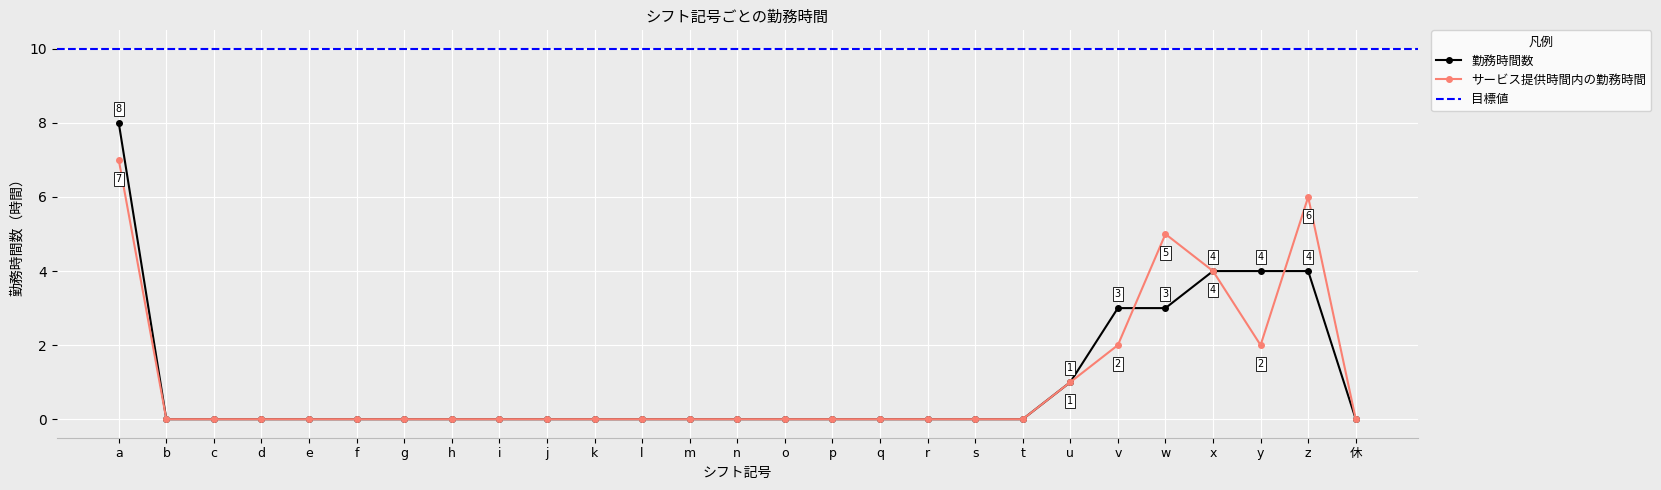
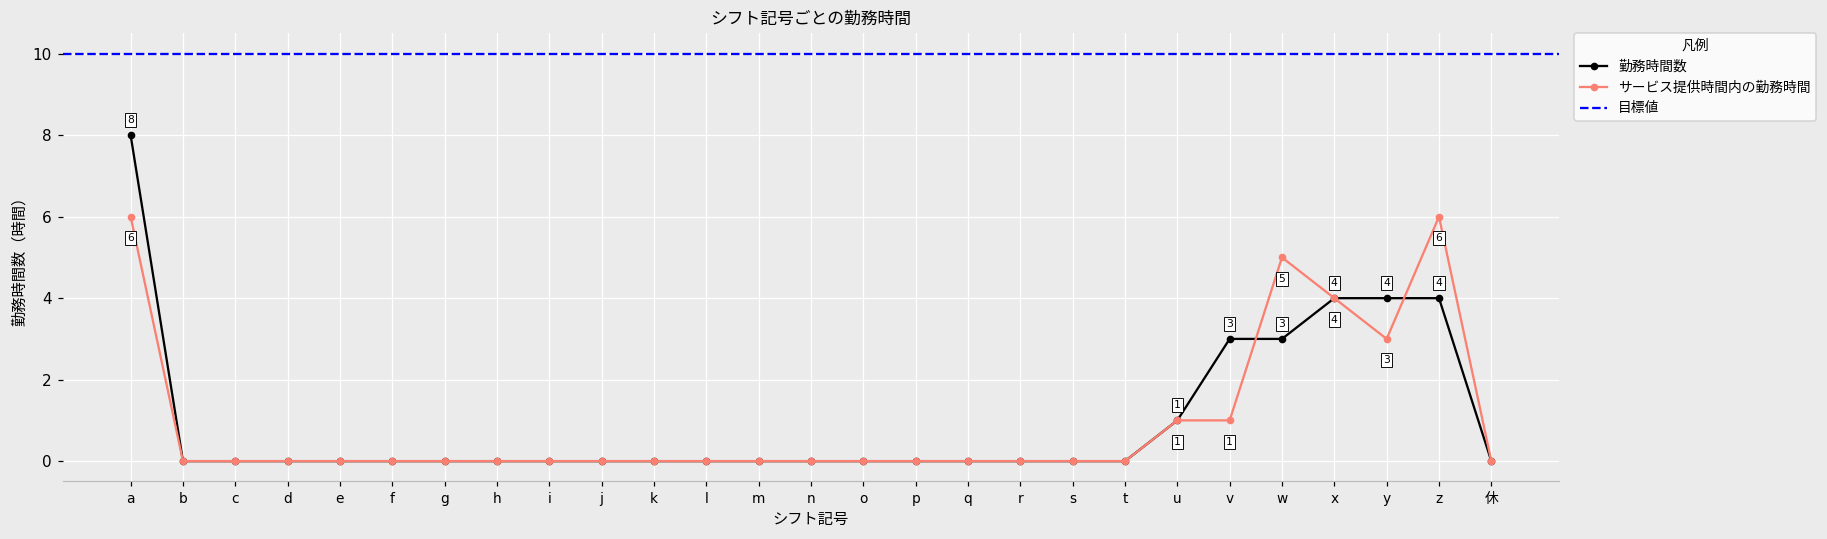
サービス提供時間内の勤務時間, a: 7 -> 6
サービス提供時間内の勤務時間, v: 2 -> 1
サービス提供時間内の勤務時間, y: 2 -> 3
